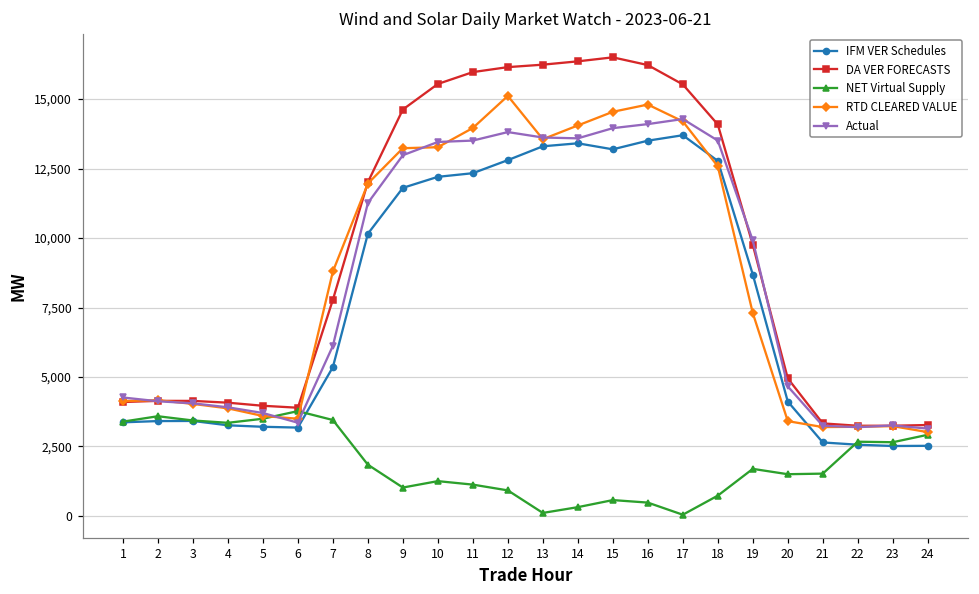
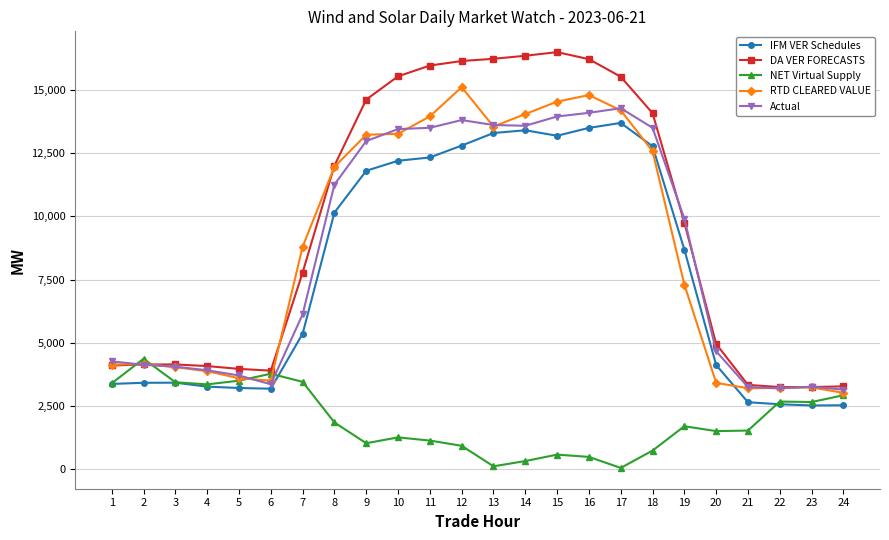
NET Virtual Supply, 2: 3,600 -> 4,400
